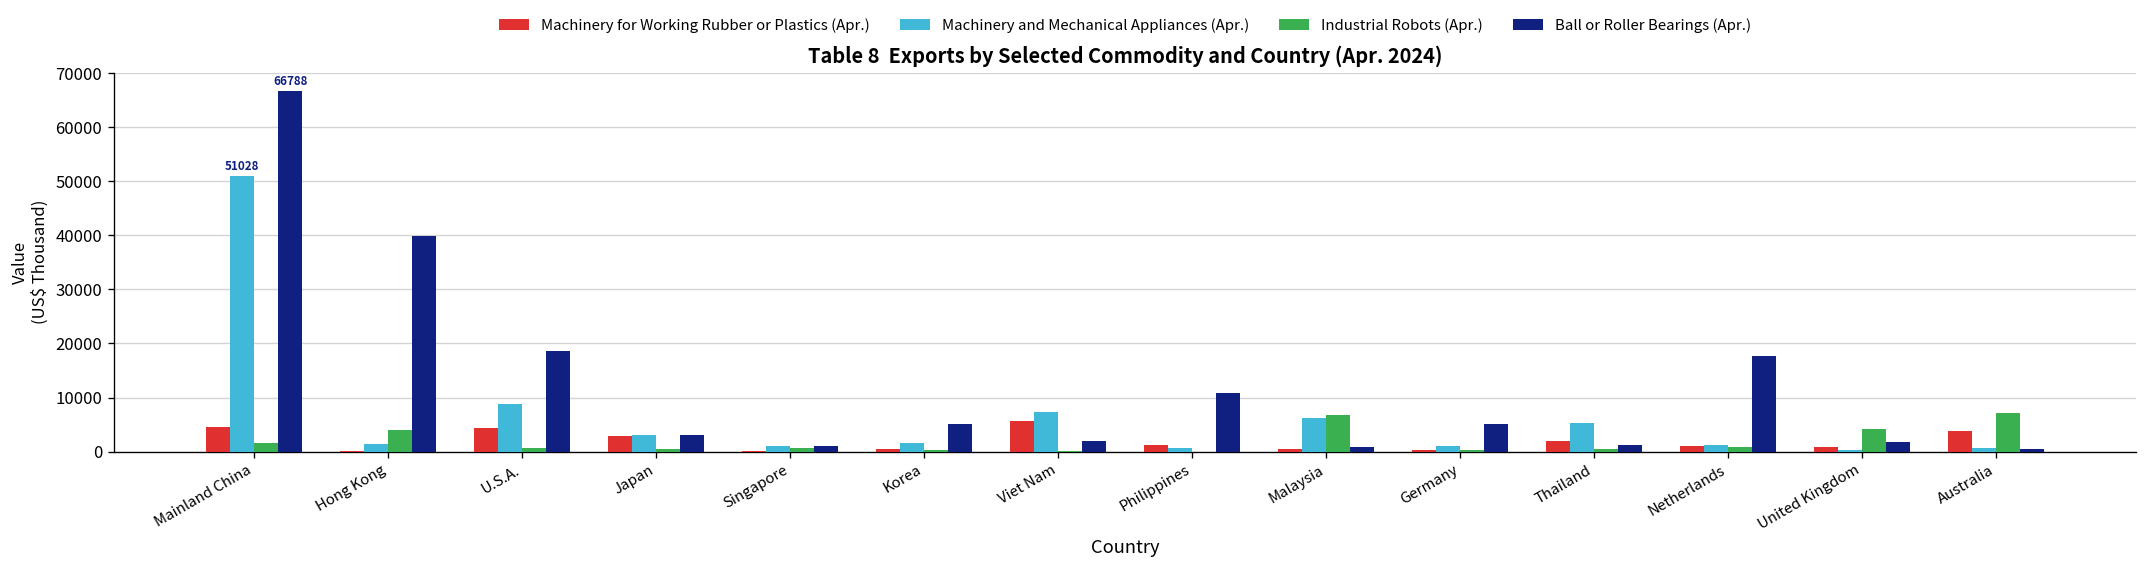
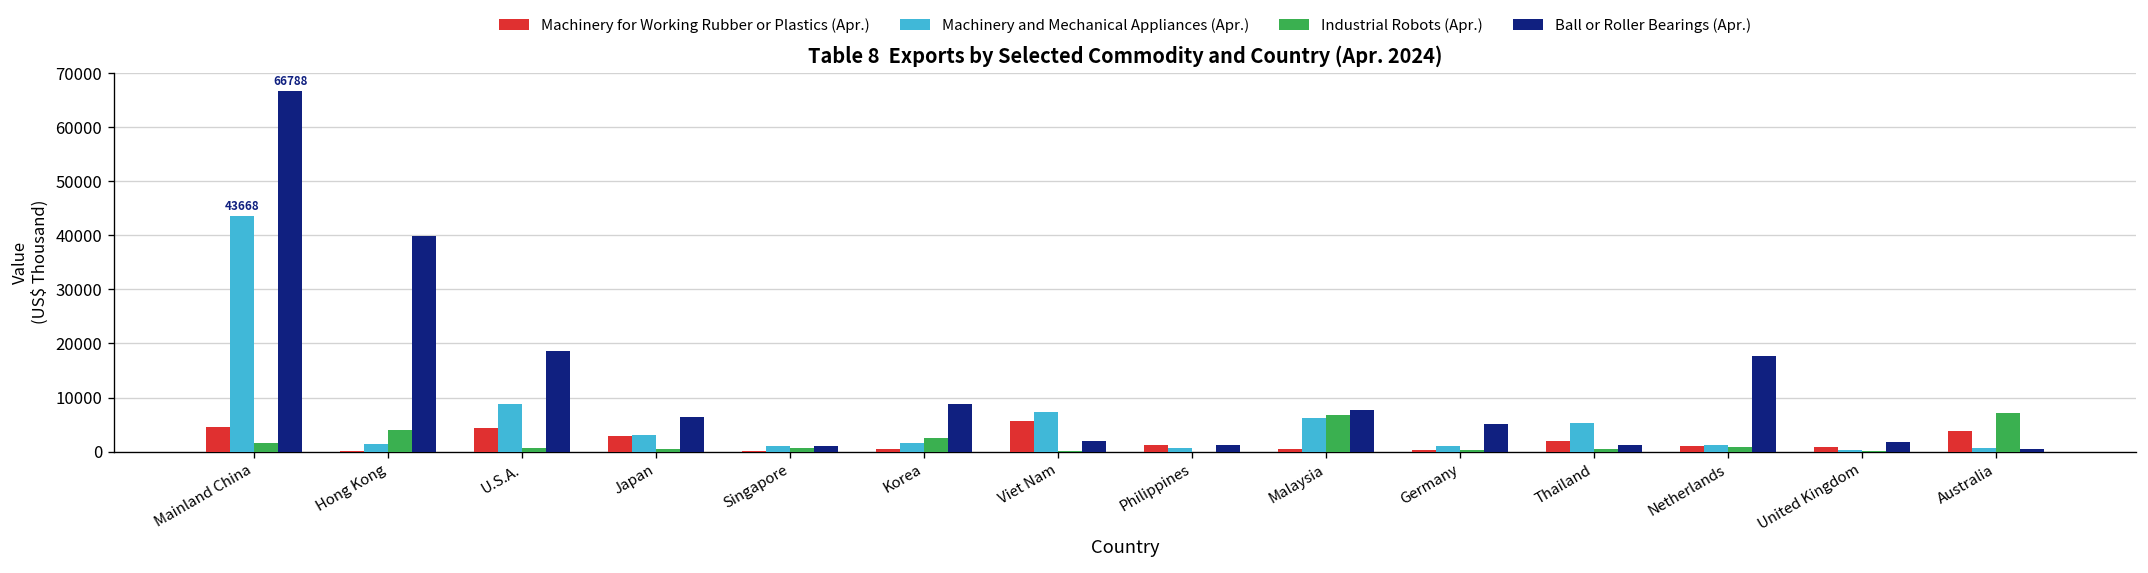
Machinery and Mechanical Appliances (Apr.), Mainland China: 51028 -> 43668
Ball or Roller Bearings (Apr.), Japan: 3000 -> 6000
Industrial Robots (Apr.), Korea: 0 -> 3000
Ball or Roller Bearings (Apr.), Korea: 5000 -> 9000
Ball or Roller Bearings (Apr.), Philippines: 11000 -> 1000
Ball or Roller Bearings (Apr.), Malaysia: 1000 -> 8000
Industrial Robots (Apr.), United Kingdom: 4000 -> 0
